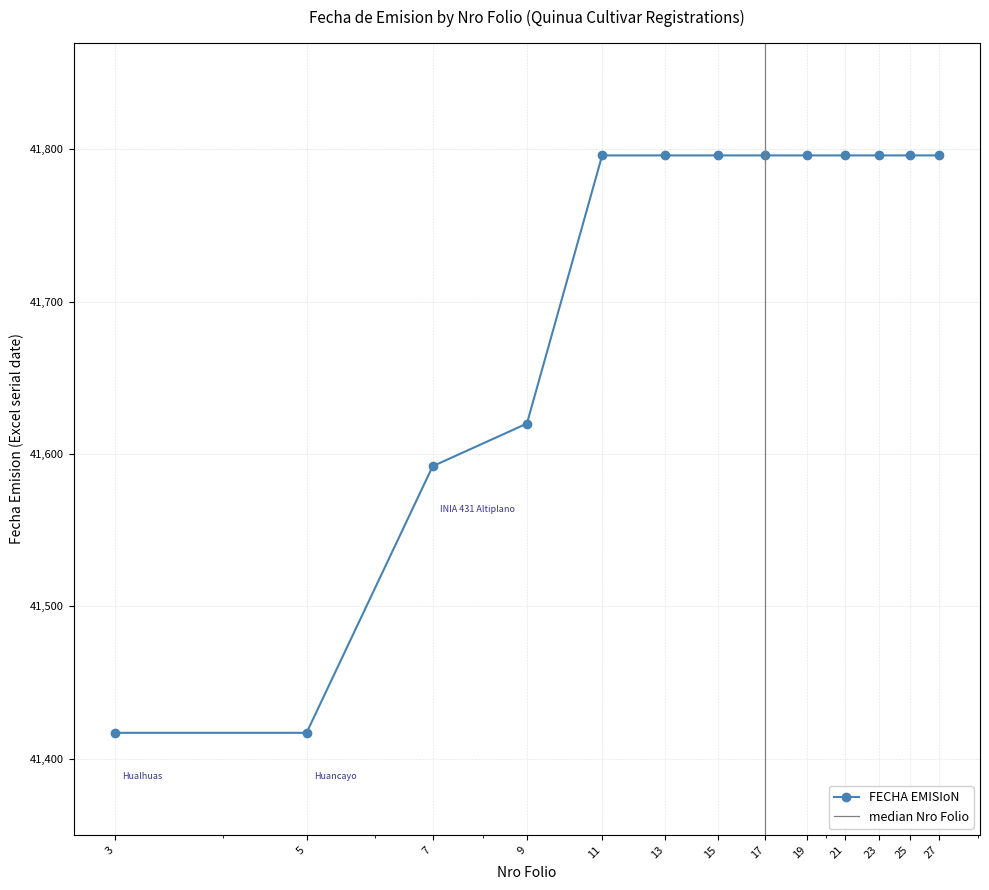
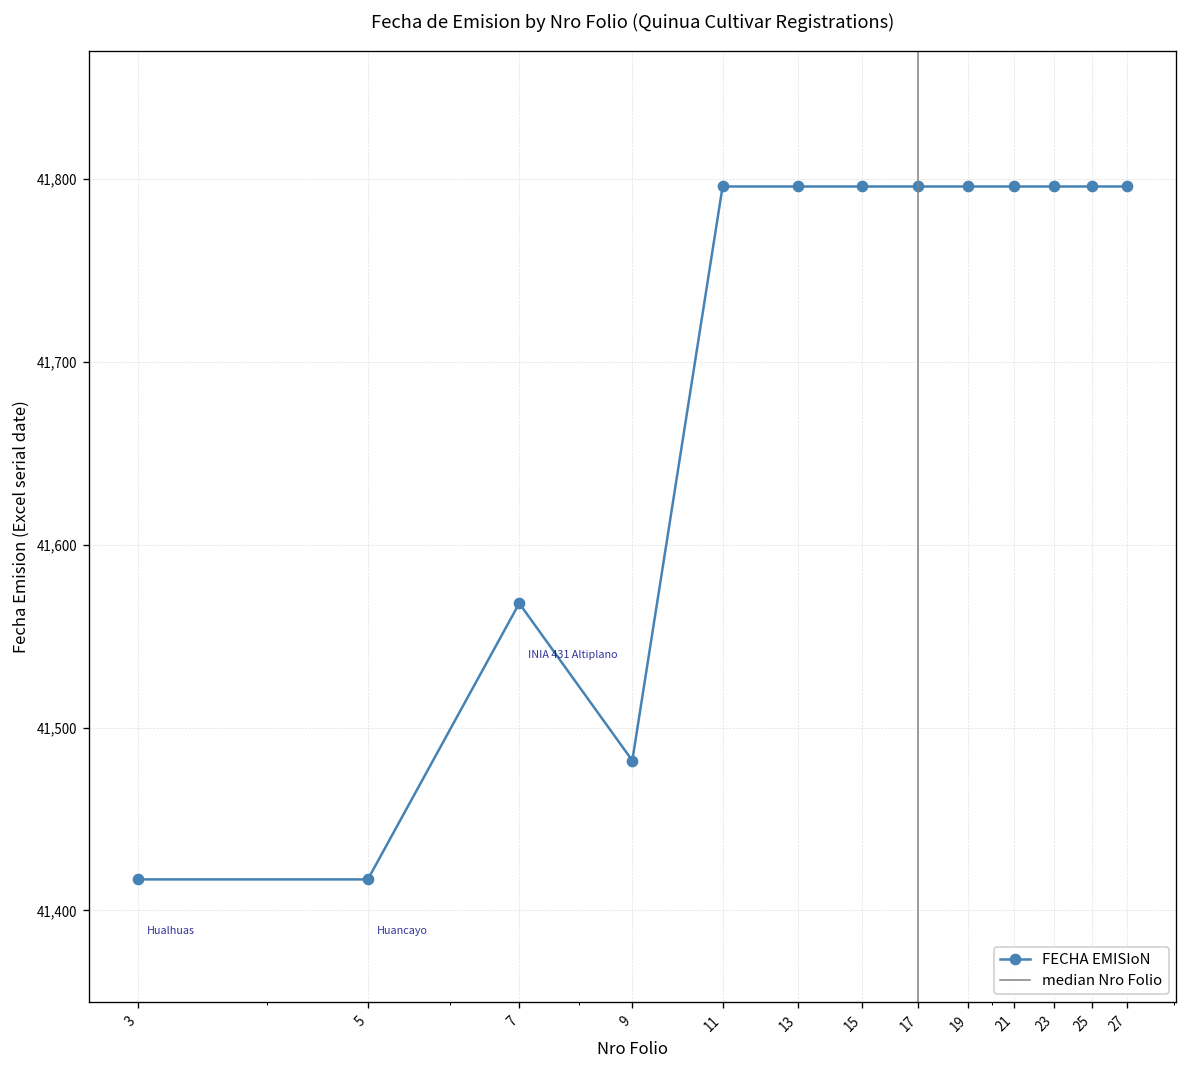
7: 41,592 -> 41,568
9: 41,620 -> 41,482
